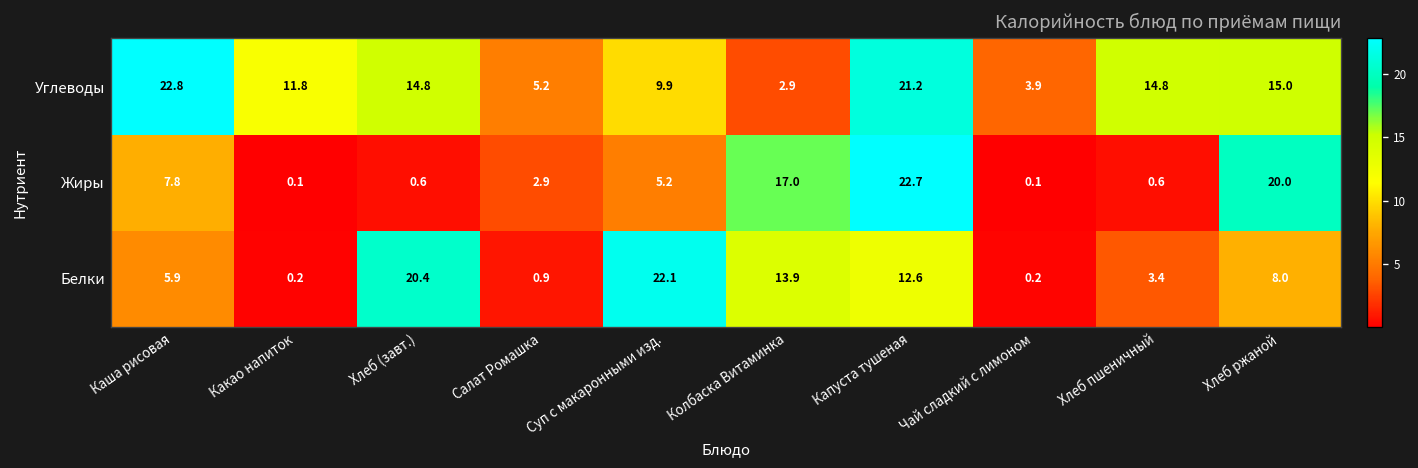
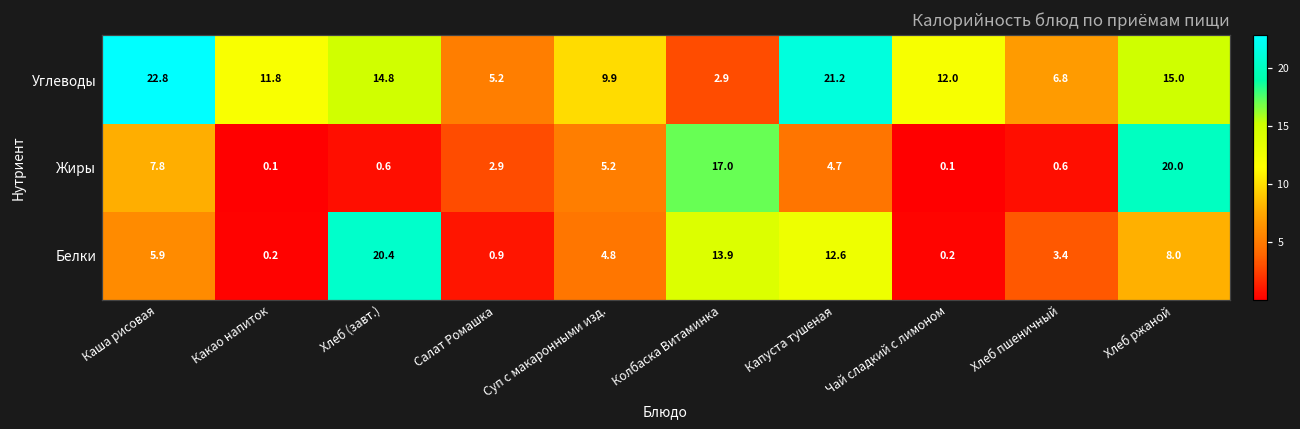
Углеводы, Чай сладкий с лимоном: 3.9 -> 12.0
Углеводы, Хлеб пшеничный: 14.8 -> 6.8
Жиры, Капуста тушеная: 22.7 -> 4.7
Белки, Суп с макаронными изд.: 22.1 -> 4.8
